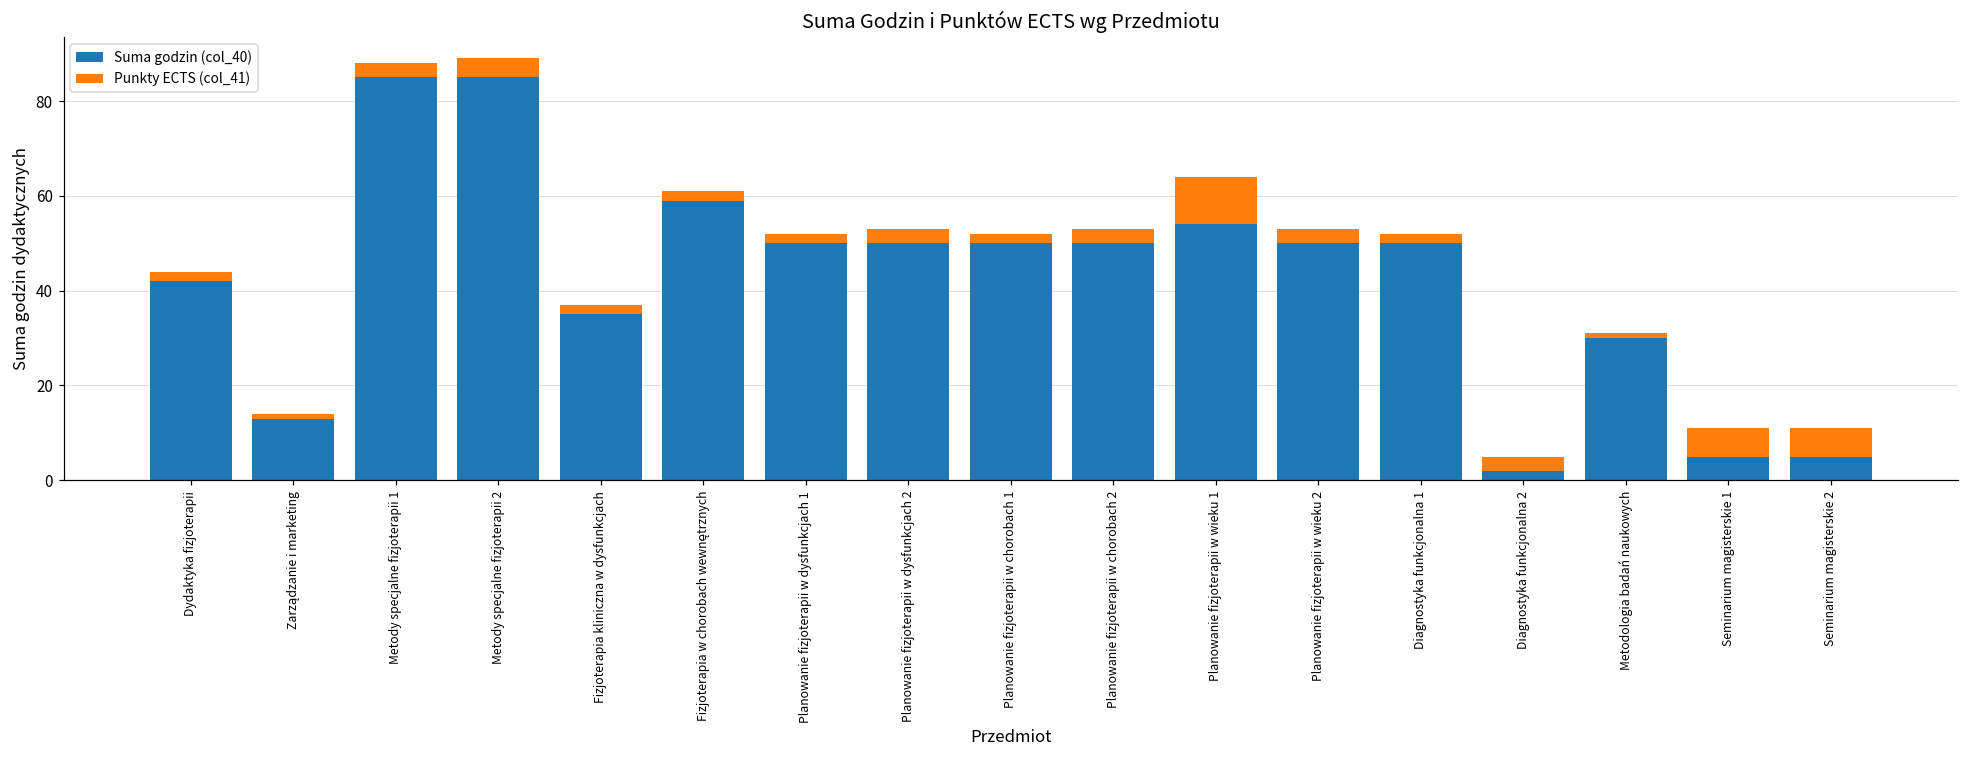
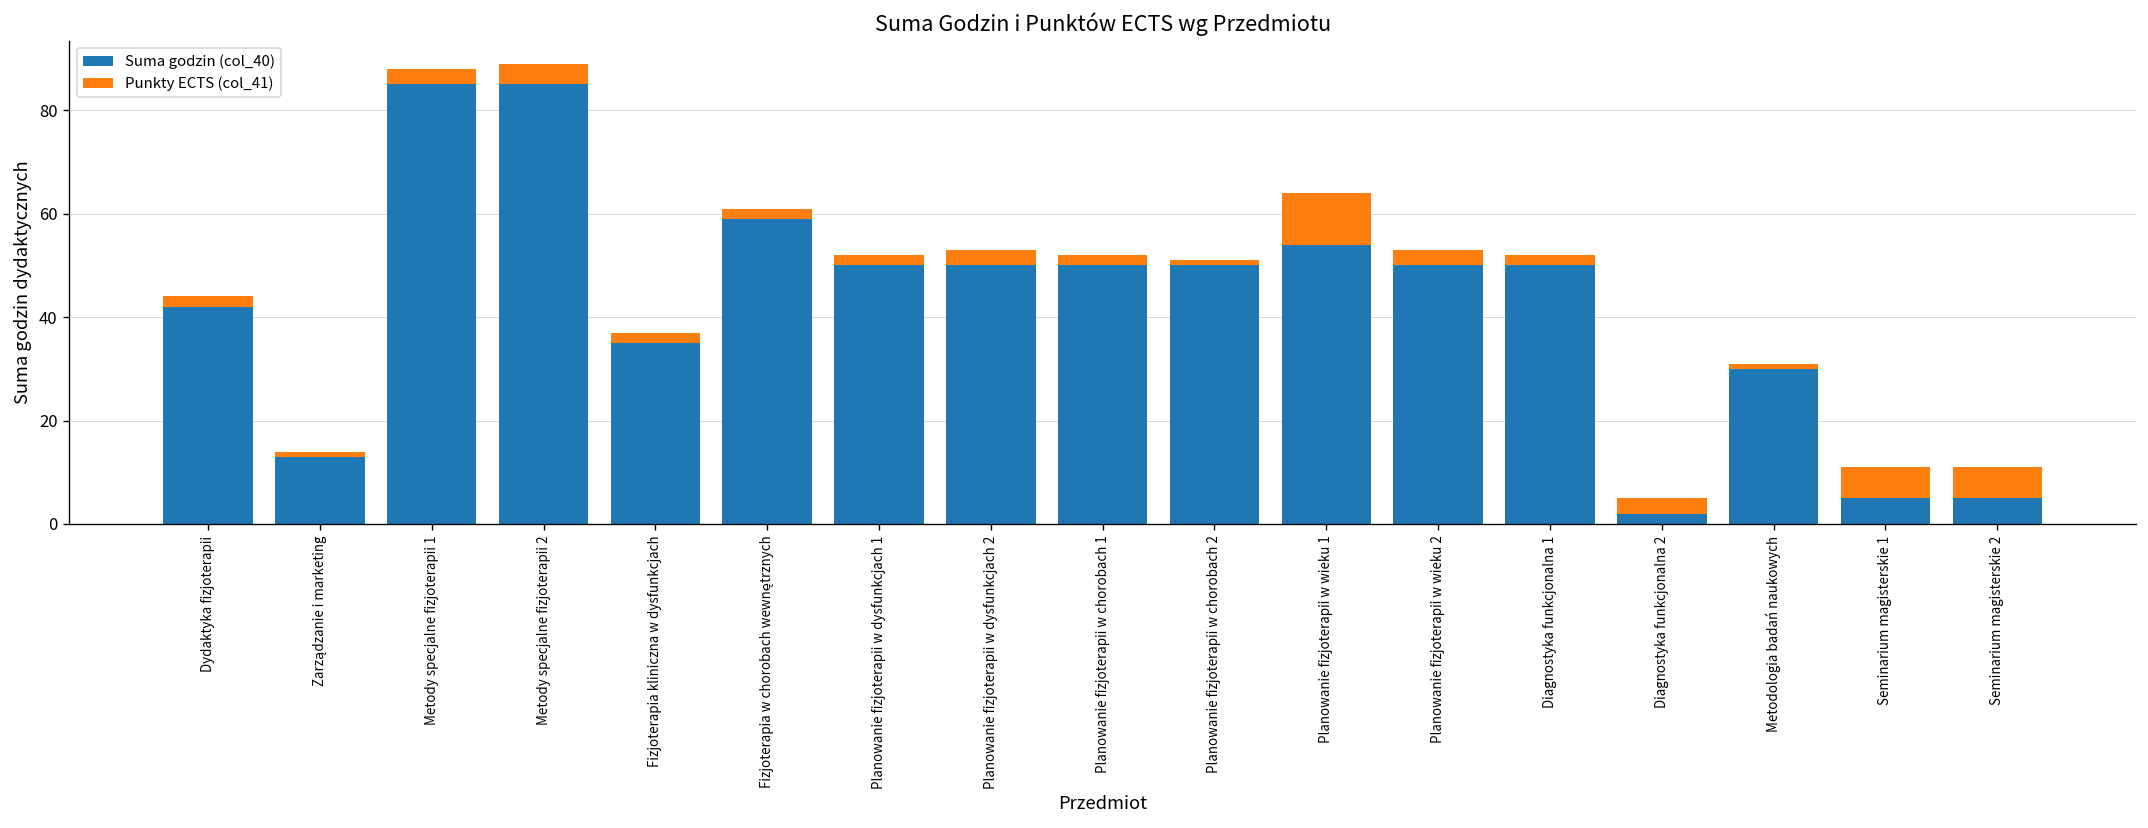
Punkty ECTS (col_41), Planowanie fizjoterapii w chorobach 2: 3 -> 1
